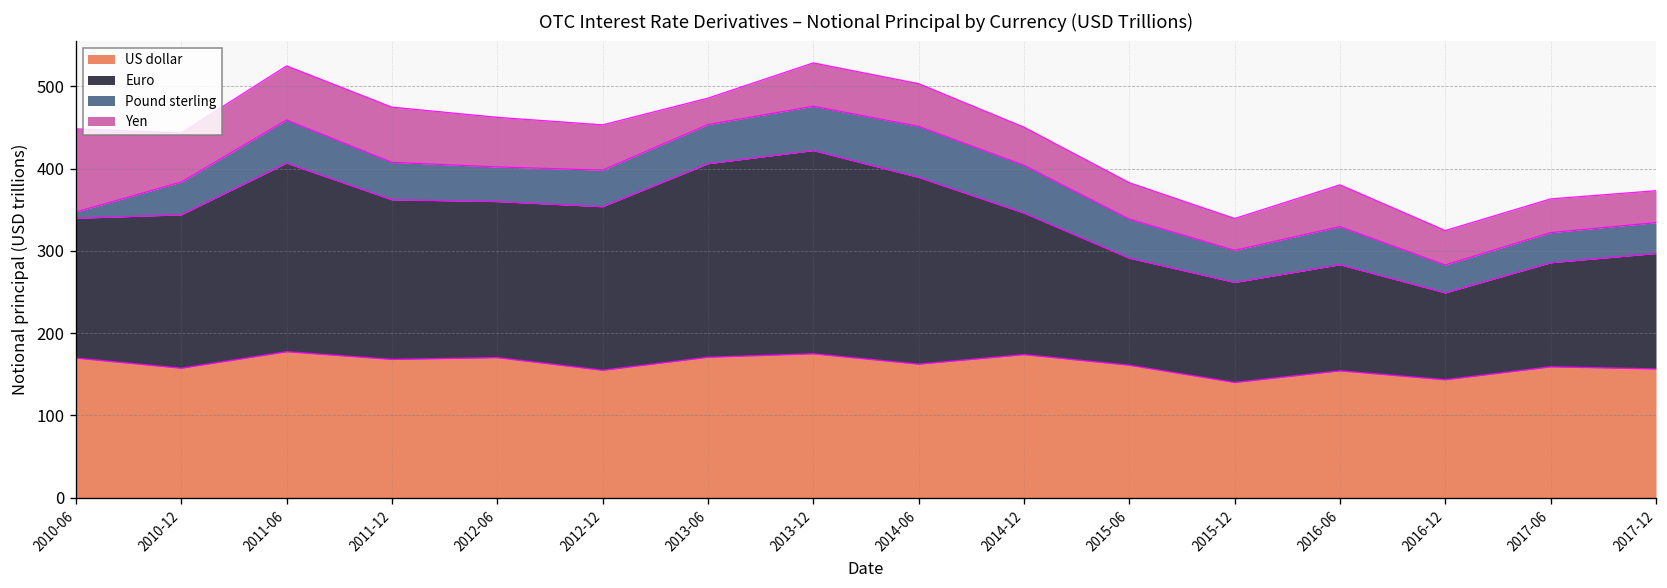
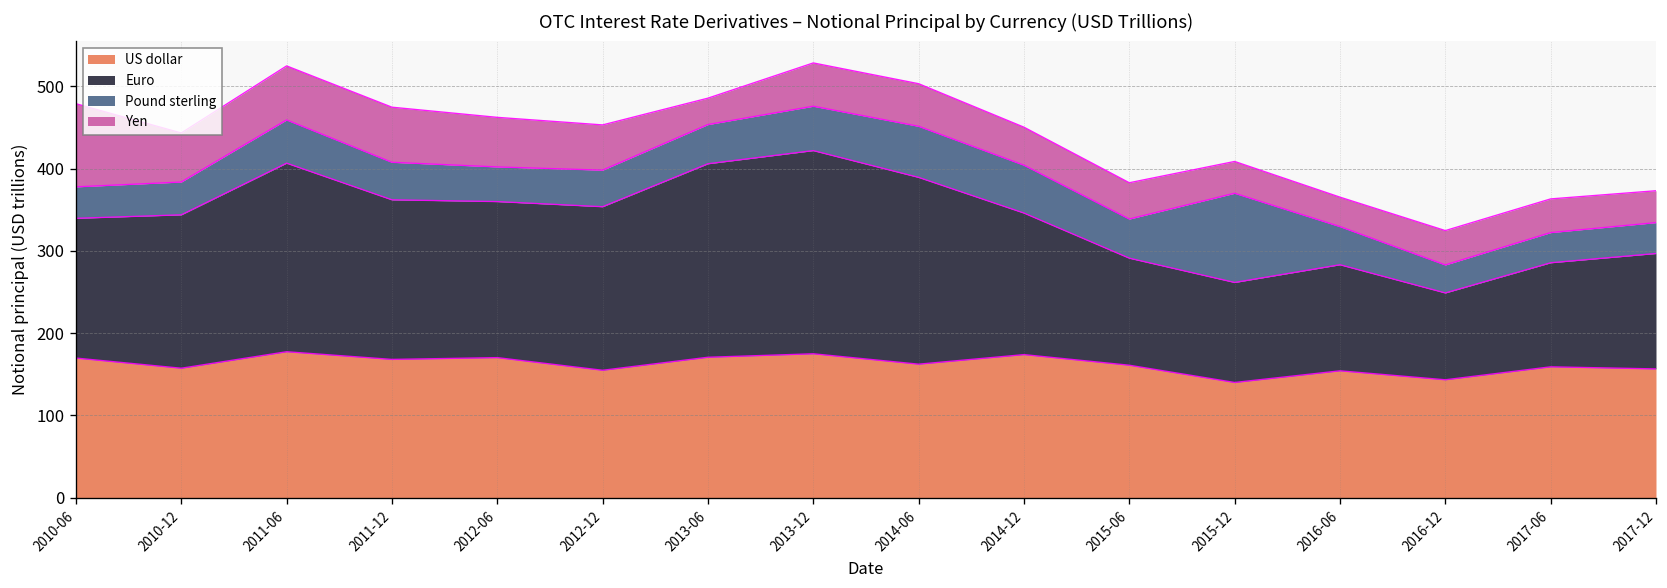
Pound sterling, 2010-06: 10 -> 40
Pound sterling, 2015-12: 40 -> 110
Yen, 2016-06: 50 -> 40
